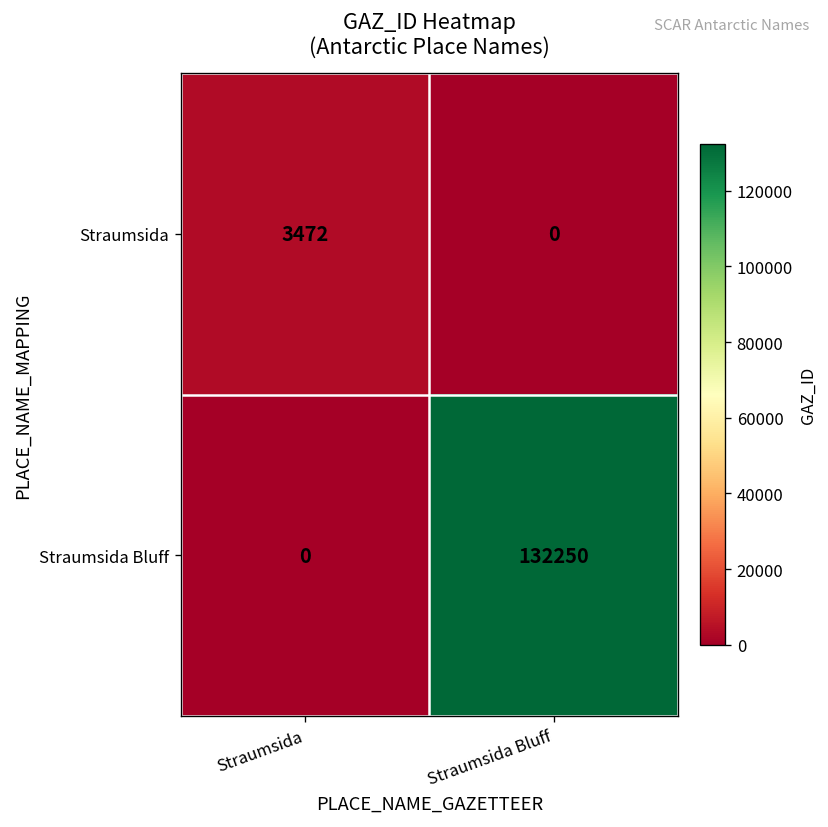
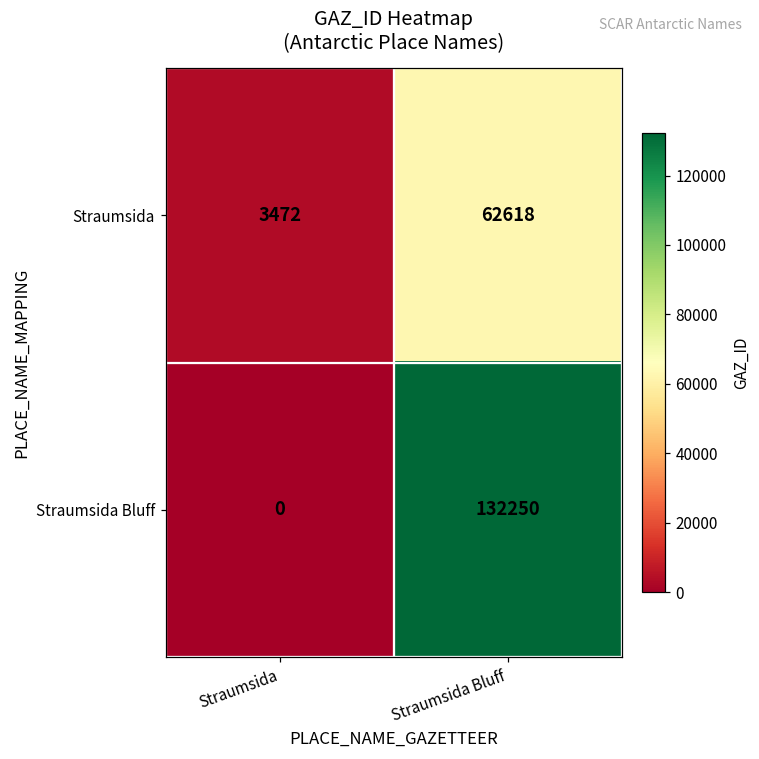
Straumsida, Straumsida Bluff: 0 -> 62618
